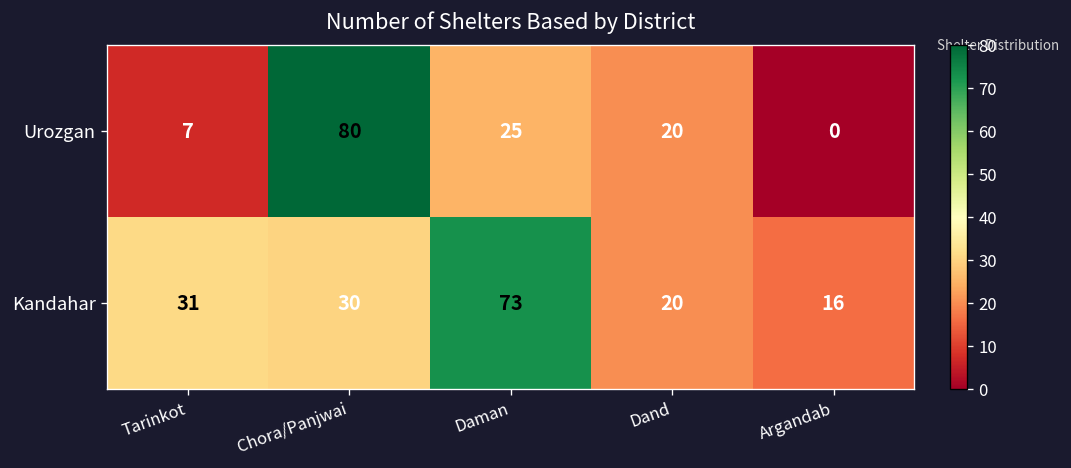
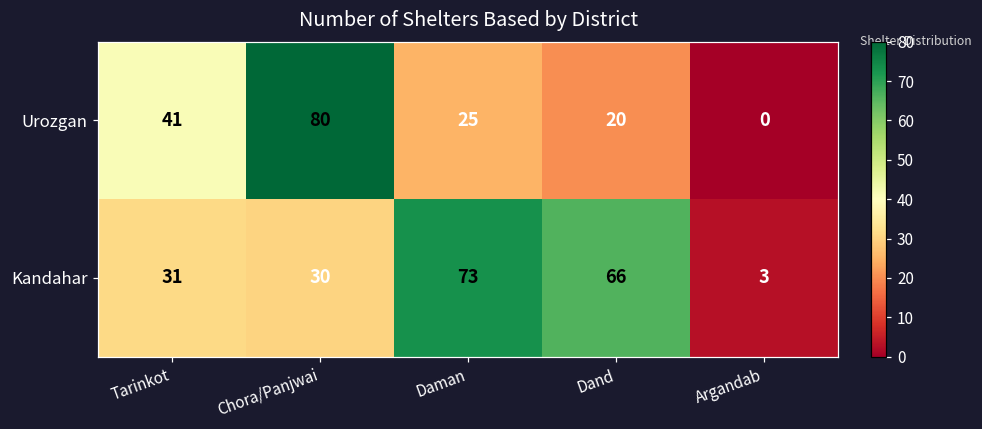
Urozgan, Tarinkot: 7 -> 41
Kandahar, Dand: 20 -> 66
Kandahar, Argandab: 16 -> 3
